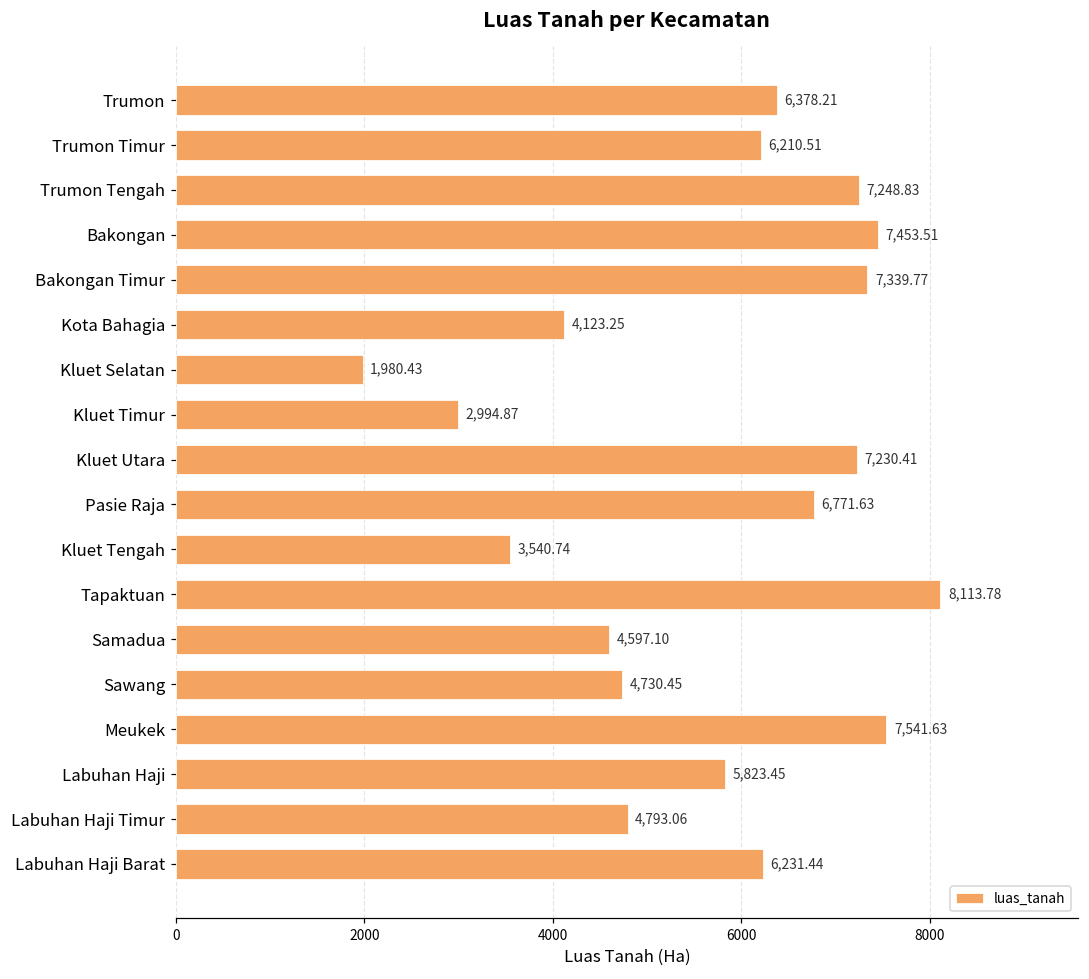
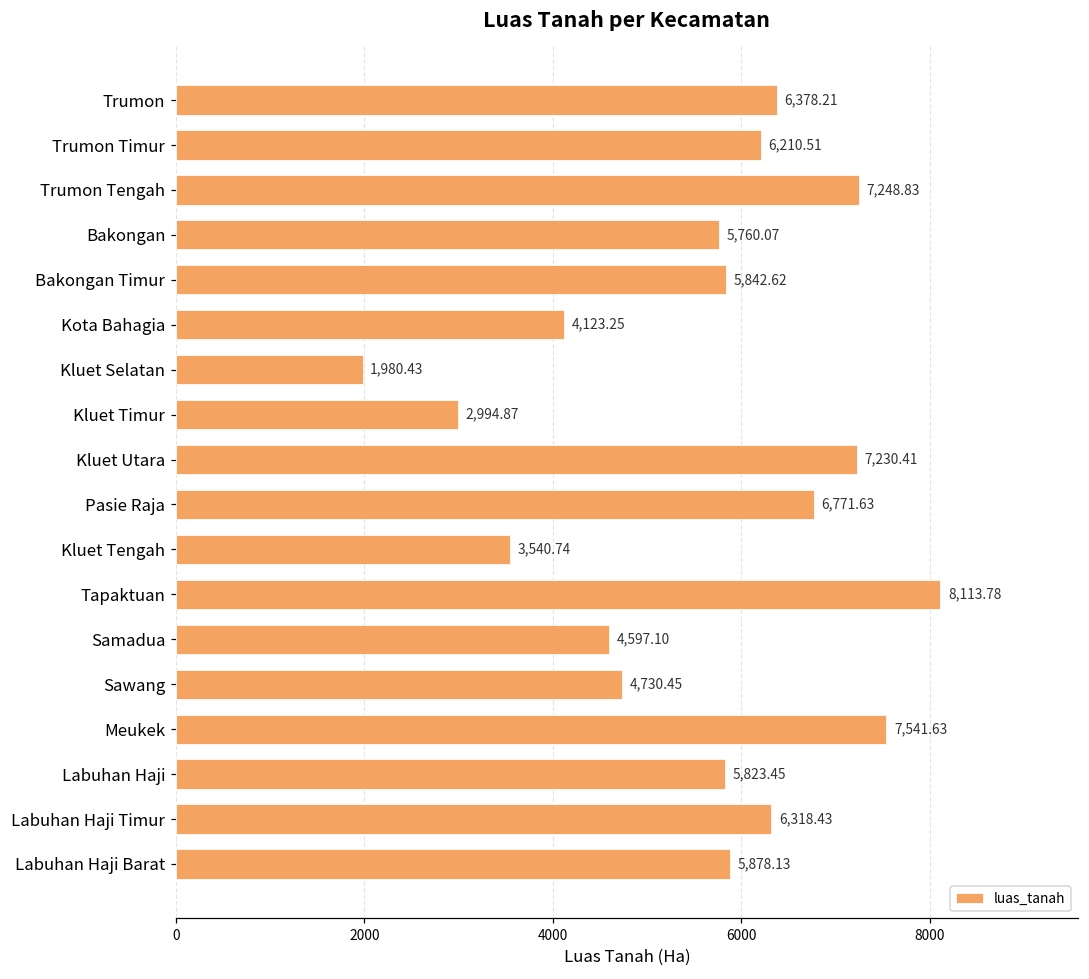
Bakongan: 7,453.51 -> 5,760.07
Bakongan Timur: 7,339.77 -> 5,842.62
Labuhan Haji Timur: 4,793.06 -> 6,318.43
Labuhan Haji Barat: 6,231.44 -> 5,878.13
